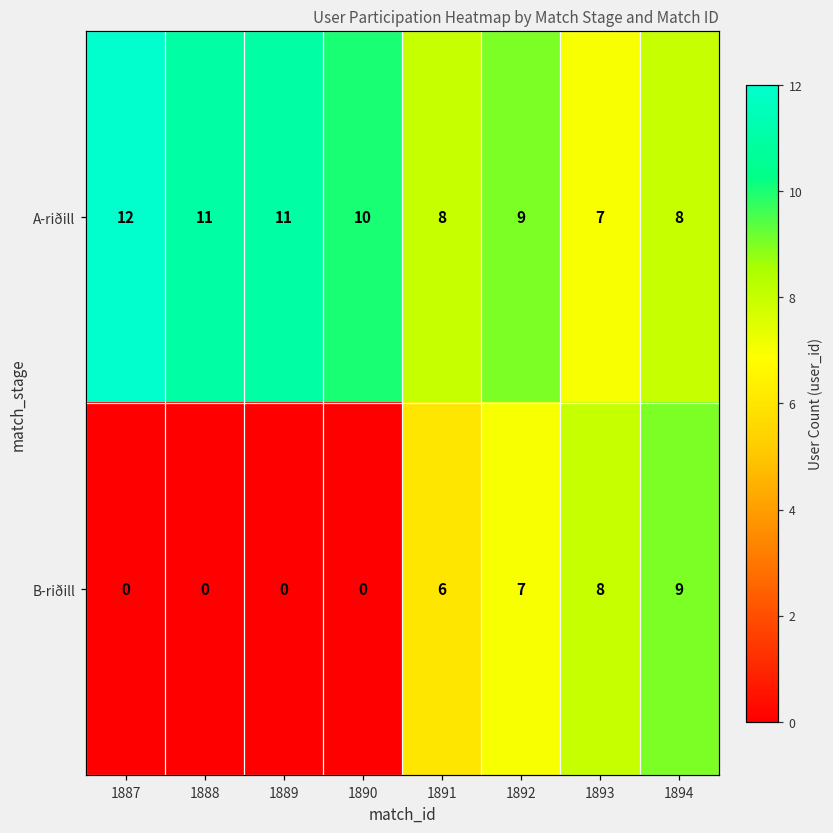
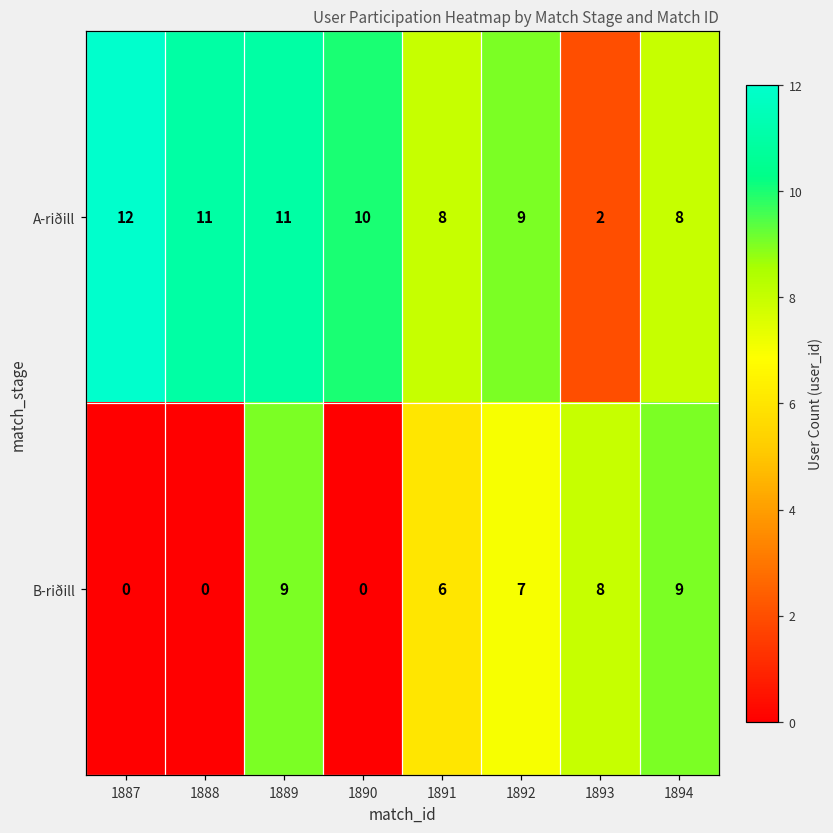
A-riðill, 1893: 7 -> 2
B-riðill, 1889: 0 -> 9
